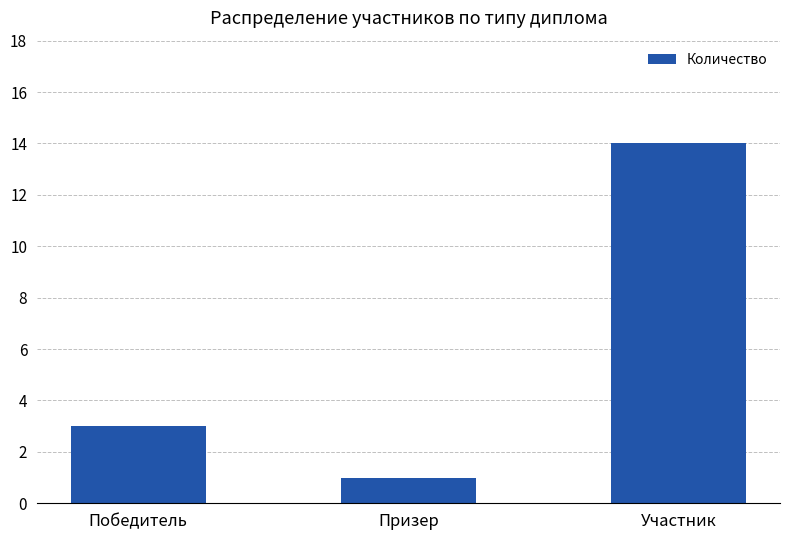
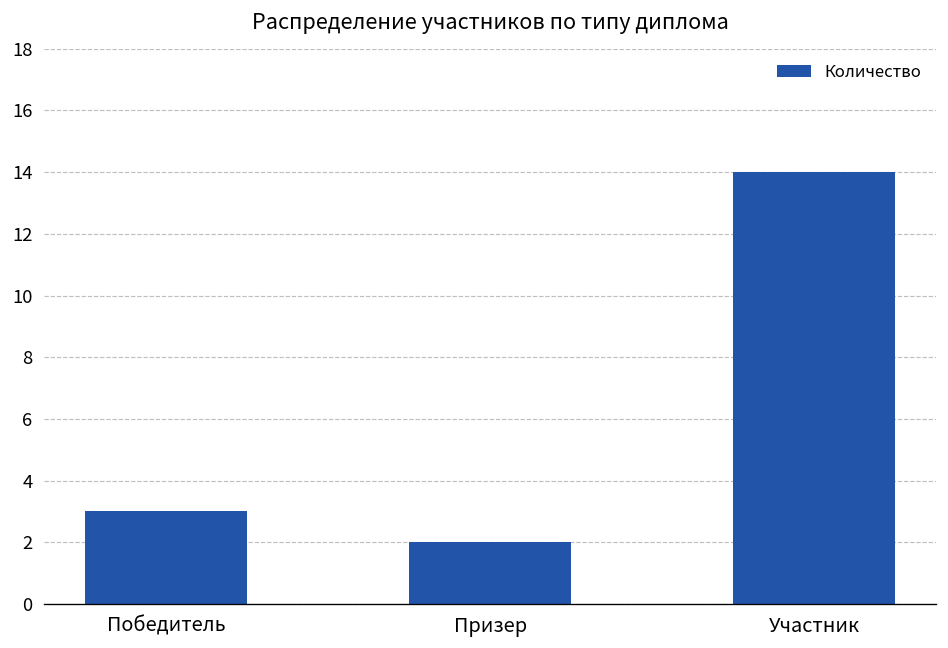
Призер: 1 -> 2
